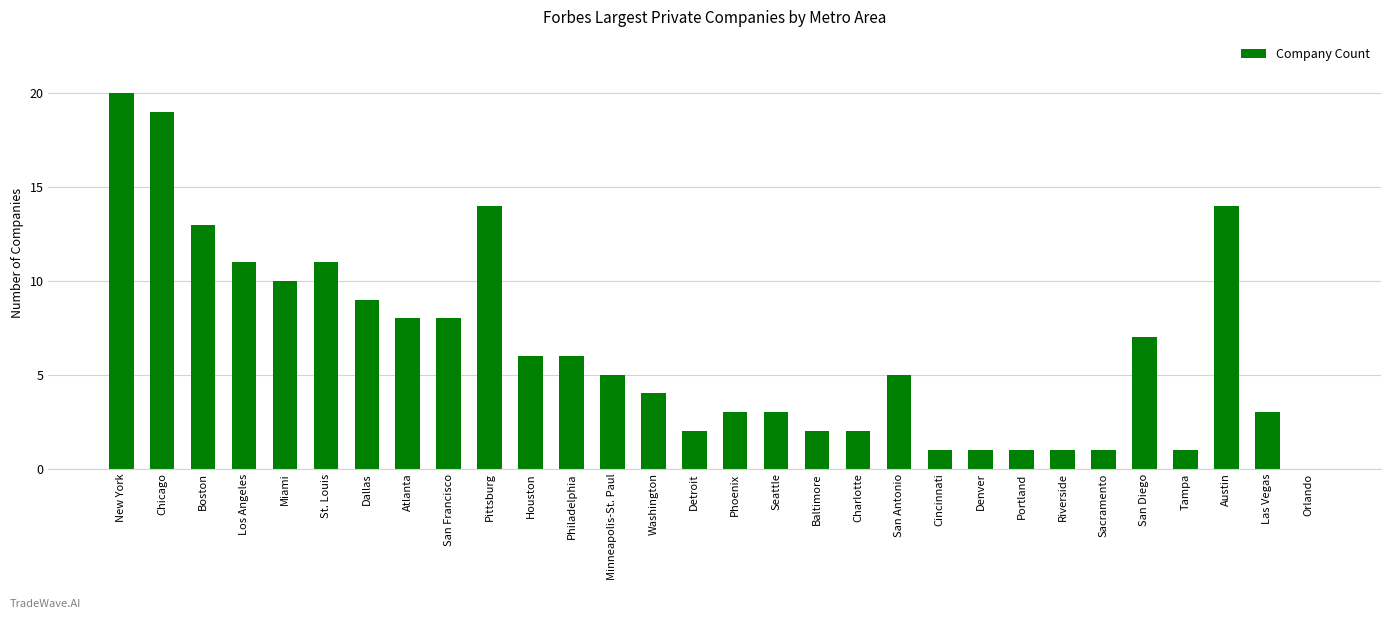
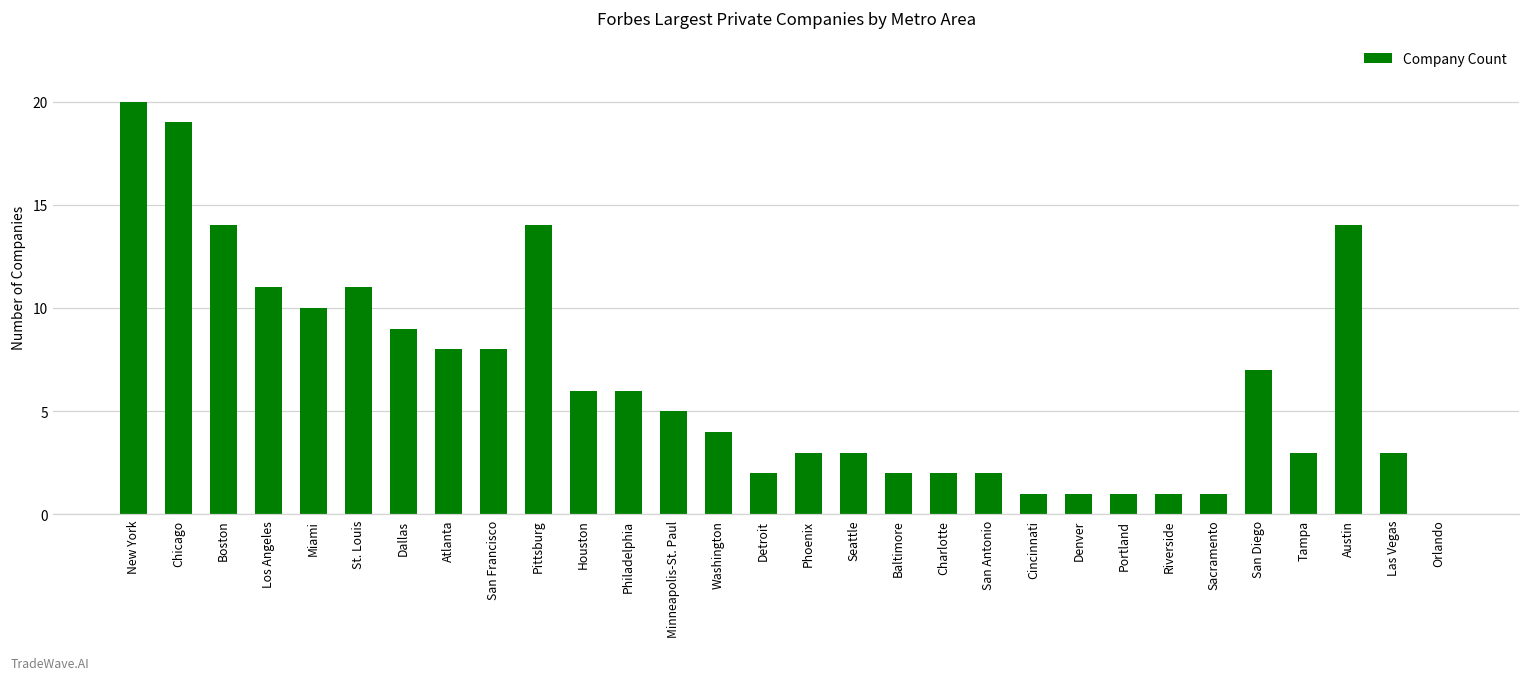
Boston: 13 -> 14
San Antonio: 5 -> 2
Tampa: 1 -> 3
